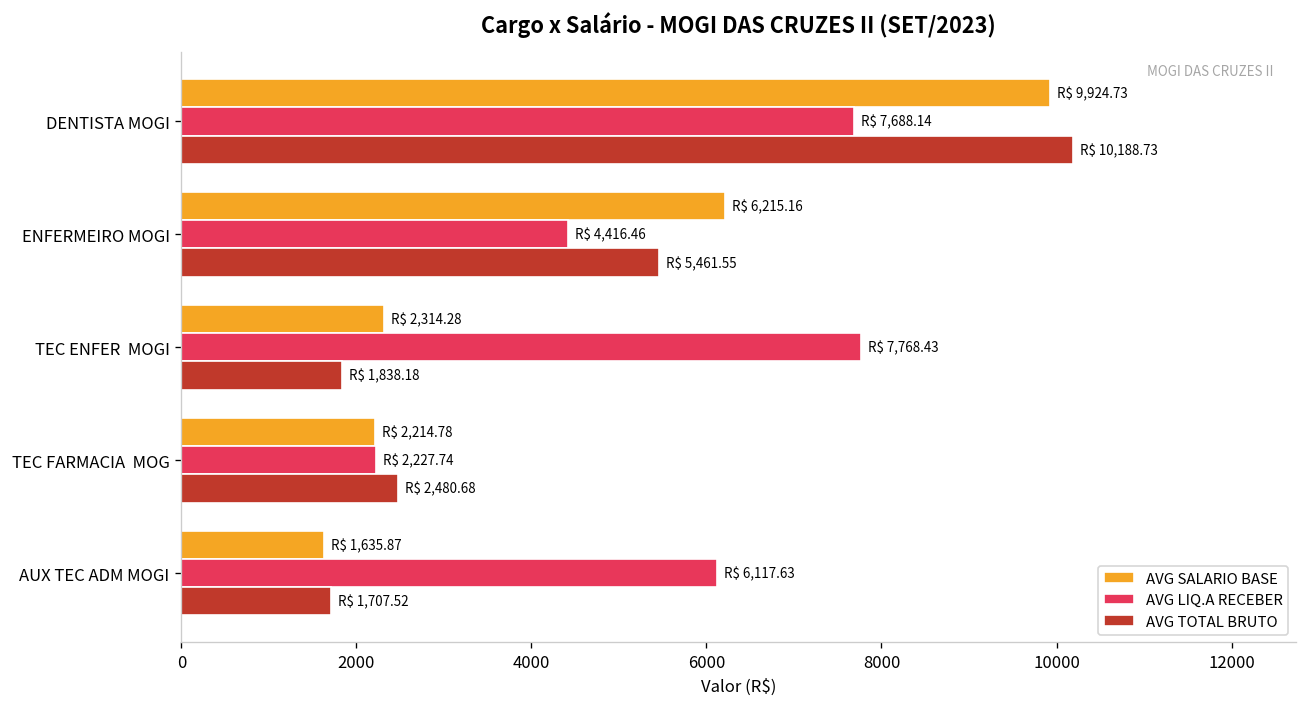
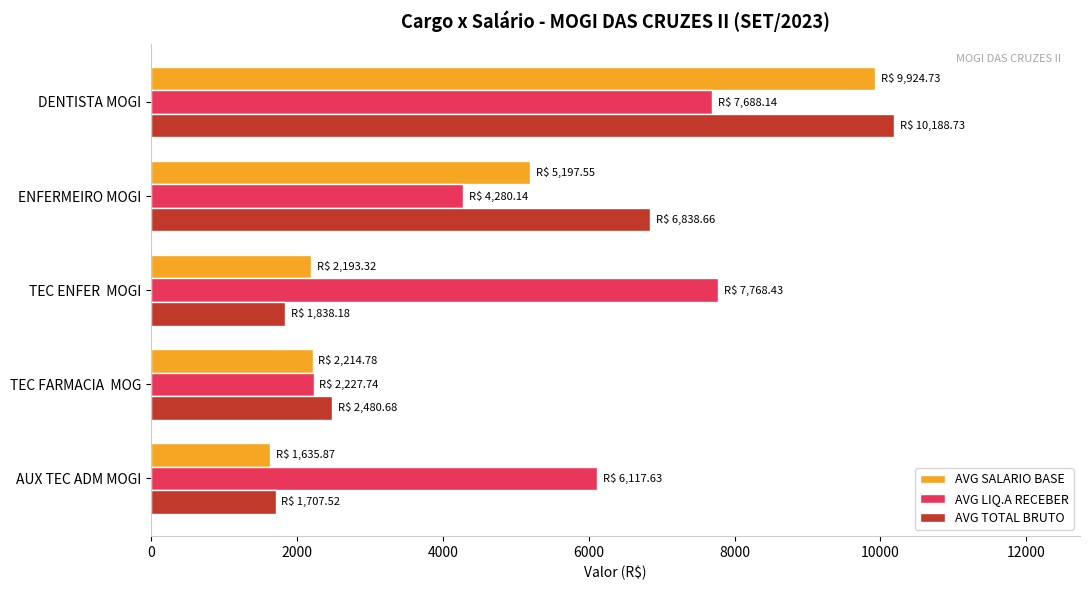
AVG SALARIO BASE, ENFERMEIRO MOGI: 6,215.16 -> 5,197.55
AVG LIQ.A RECEBER, ENFERMEIRO MOGI: 4,416.46 -> 4,280.14
AVG TOTAL BRUTO, ENFERMEIRO MOGI: 5,461.55 -> 6,838.66
AVG SALARIO BASE, TEC ENFER MOGI: 2,314.28 -> 2,193.32
